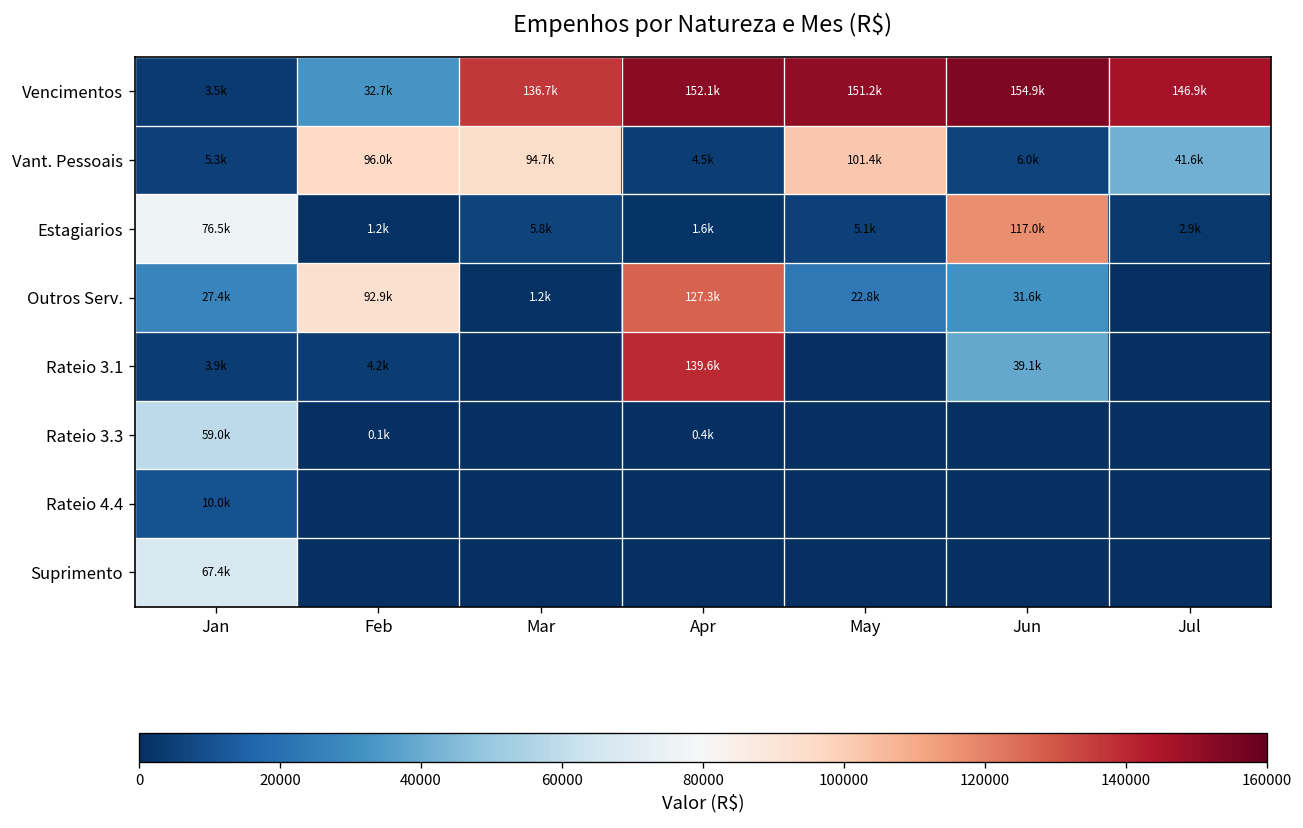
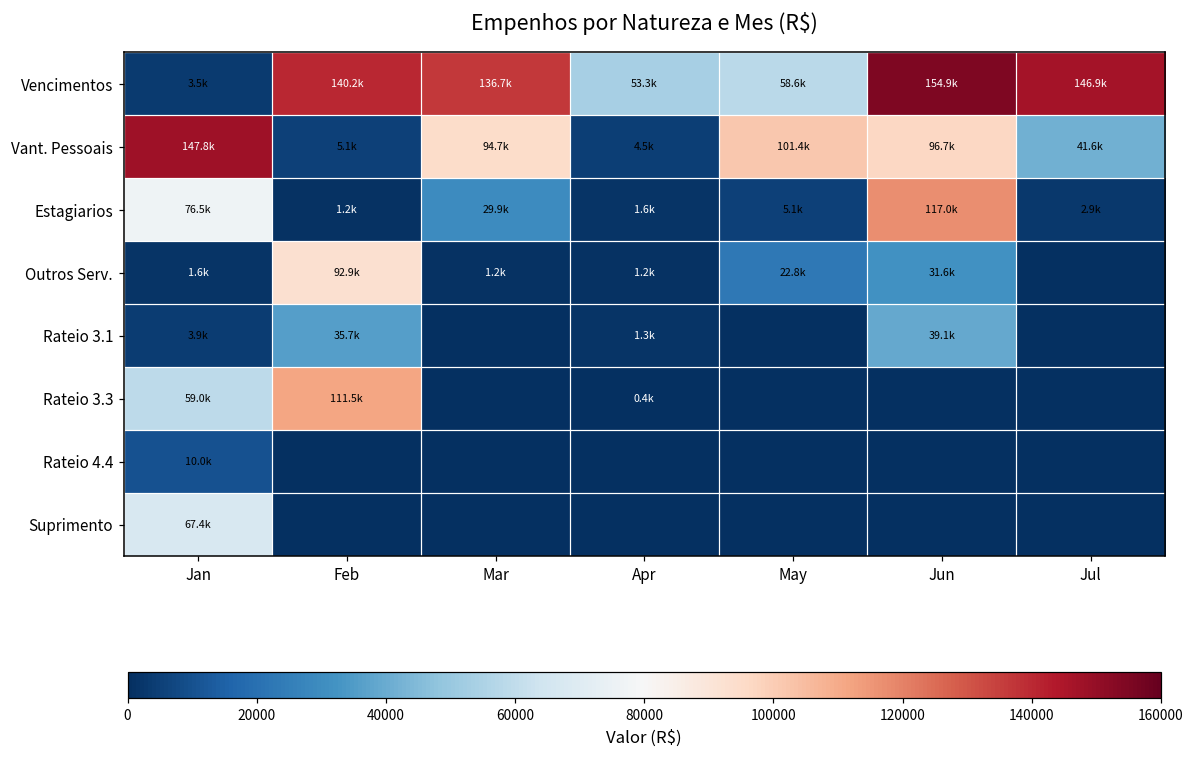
Vencimentos, Feb: 32.7k -> 140.2k
Vencimentos, Apr: 152.1k -> 53.3k
Vencimentos, May: 151.2k -> 58.6k
Vant. Pessoais, Jan: 5.3k -> 147.8k
Vant. Pessoais, Feb: 96.0k -> 5.1k
Vant. Pessoais, Jun: 6.0k -> 96.7k
Estagiarios, Mar: 5.8k -> 29.9k
Outros Serv., Jan: 27.4k -> 1.6k
Outros Serv., Apr: 127.3k -> 1.2k
Rateio 3.1, Feb: 4.2k -> 35.7k
Rateio 3.1, Apr: 139.6k -> 1.3k
Rateio 3.3, Feb: 0.1k -> 111.5k
